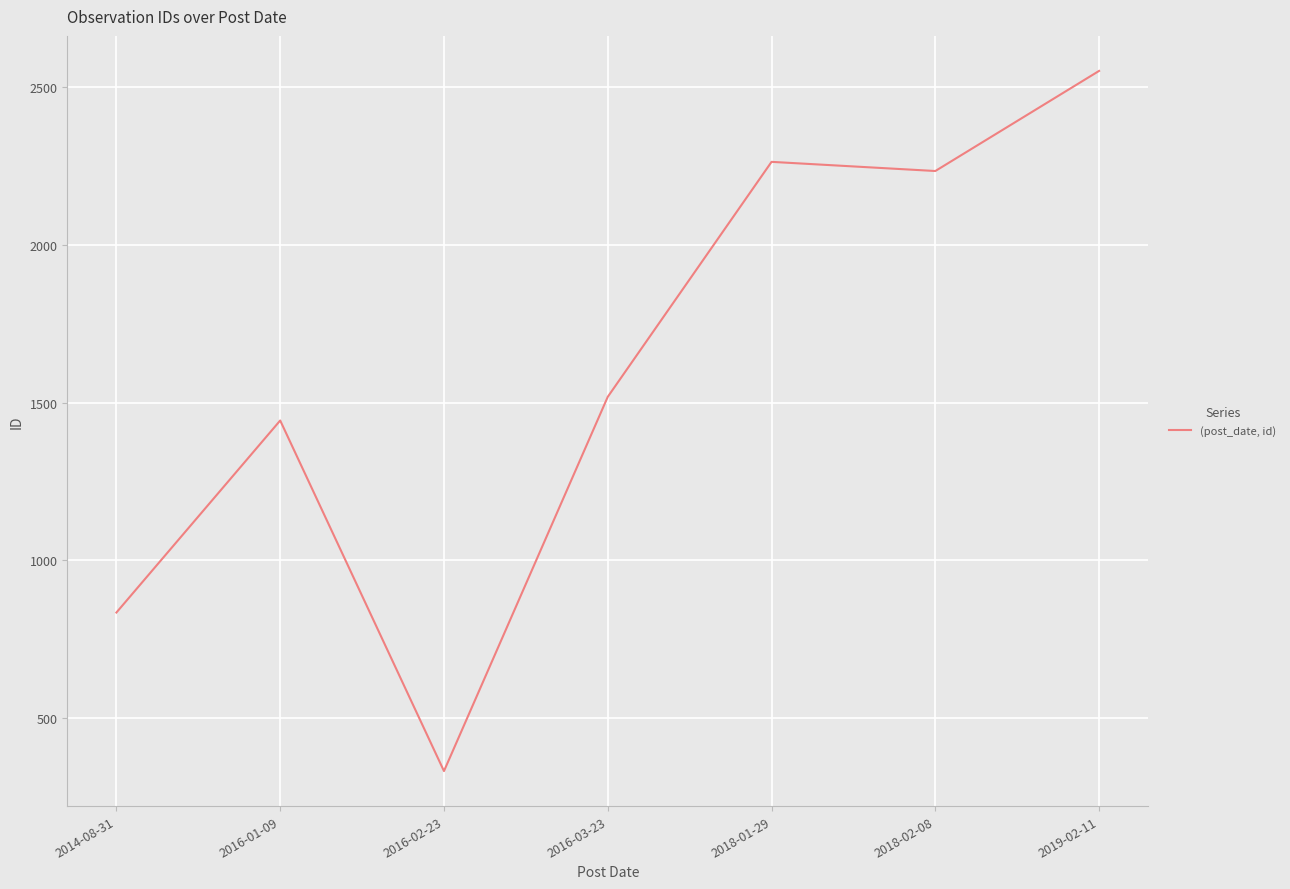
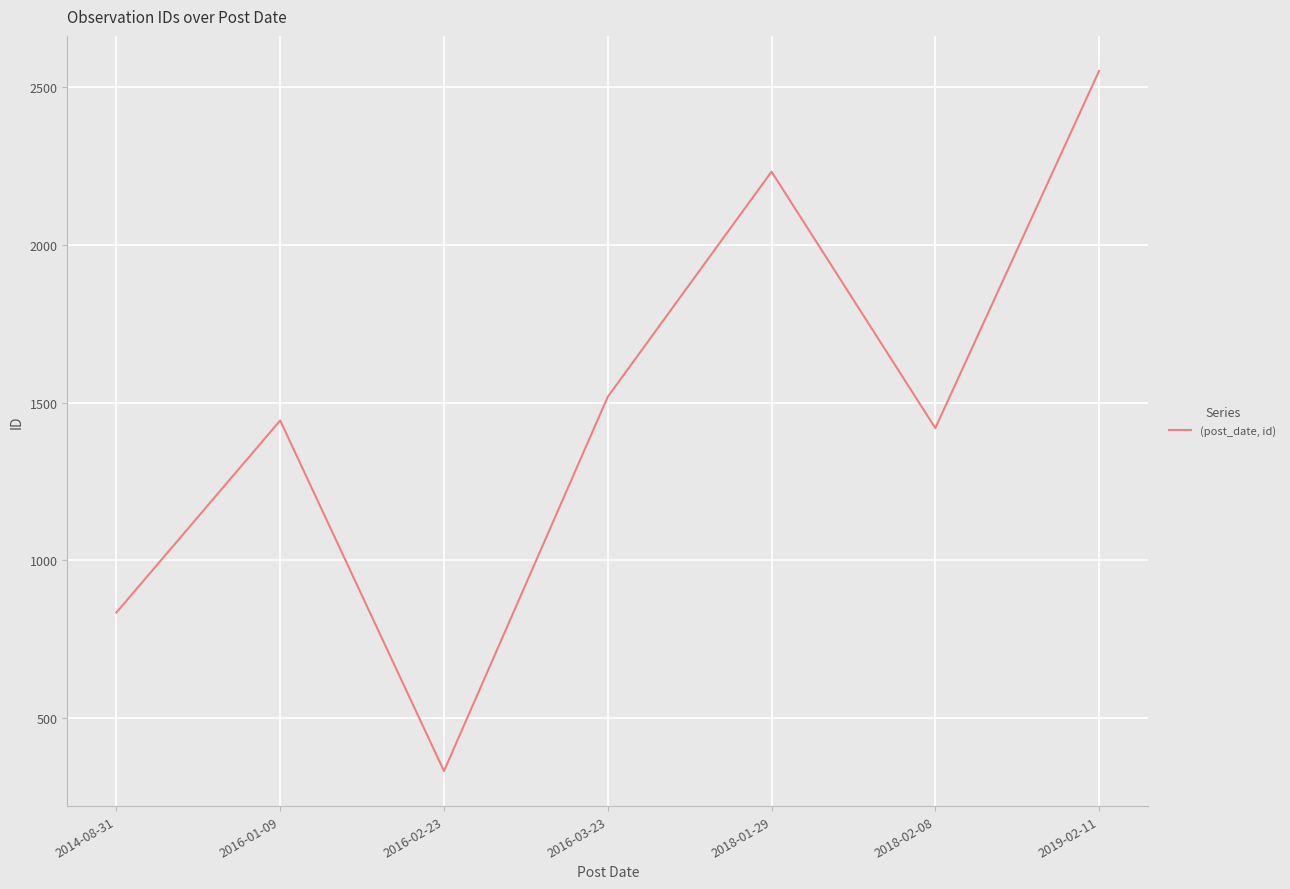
2018-01-29: 2260 -> 2230
2018-02-08: 2230 -> 1420
